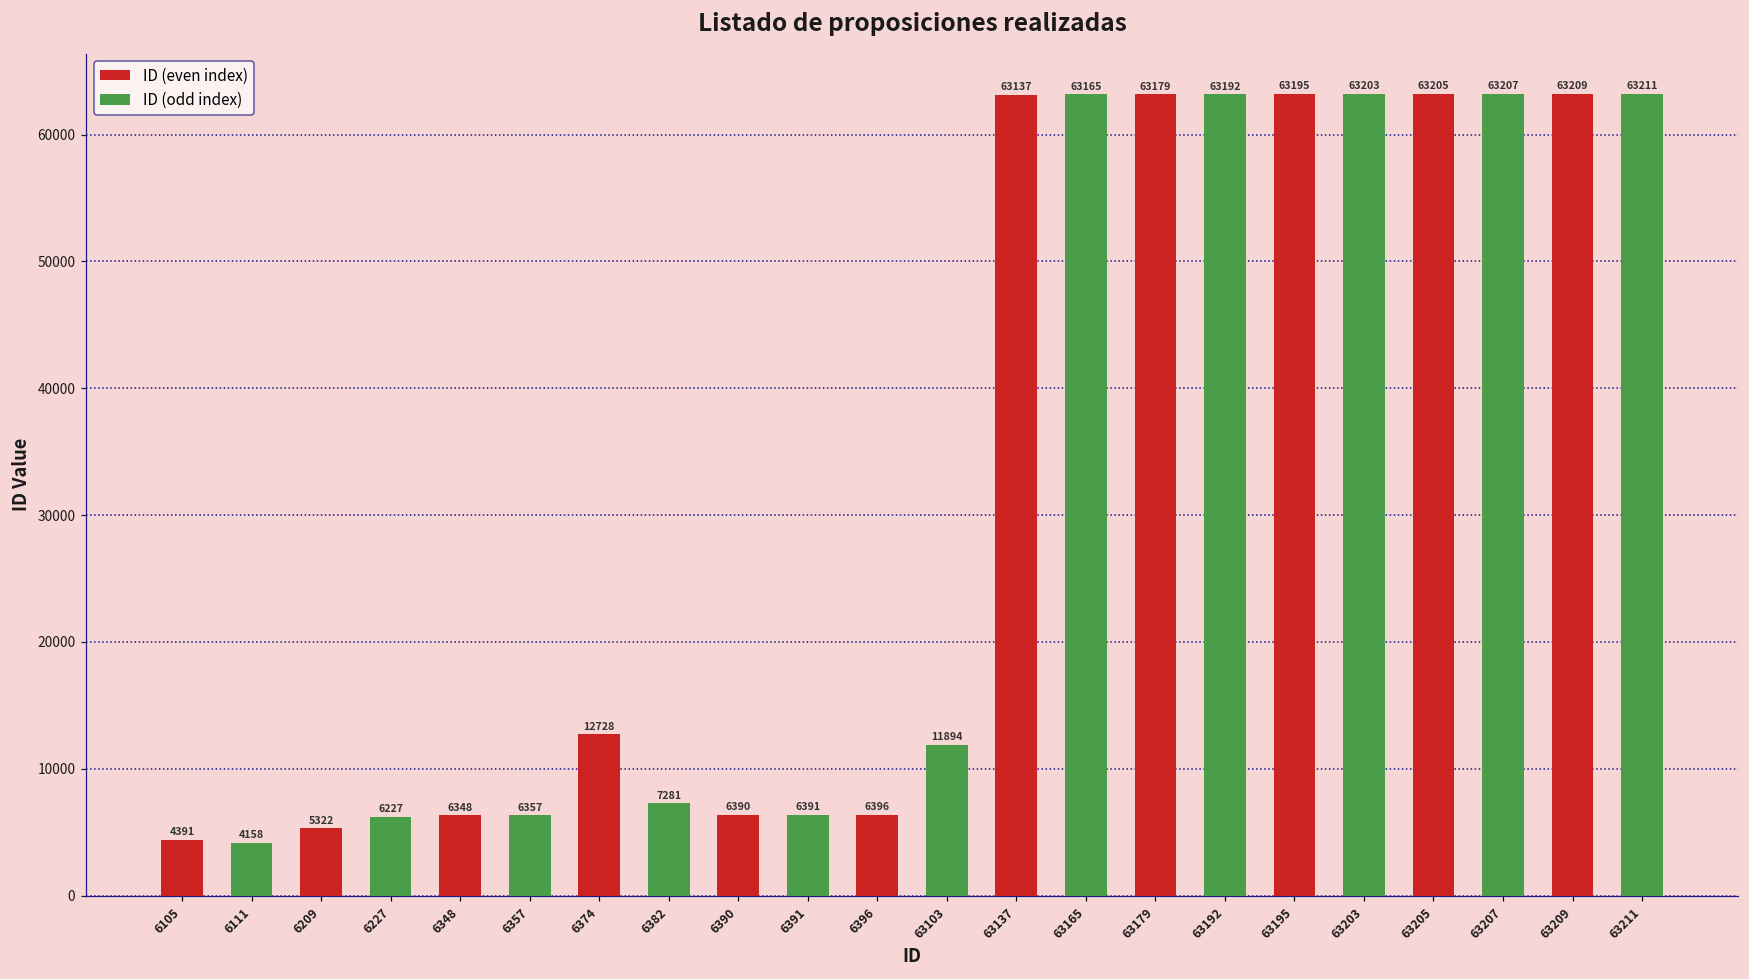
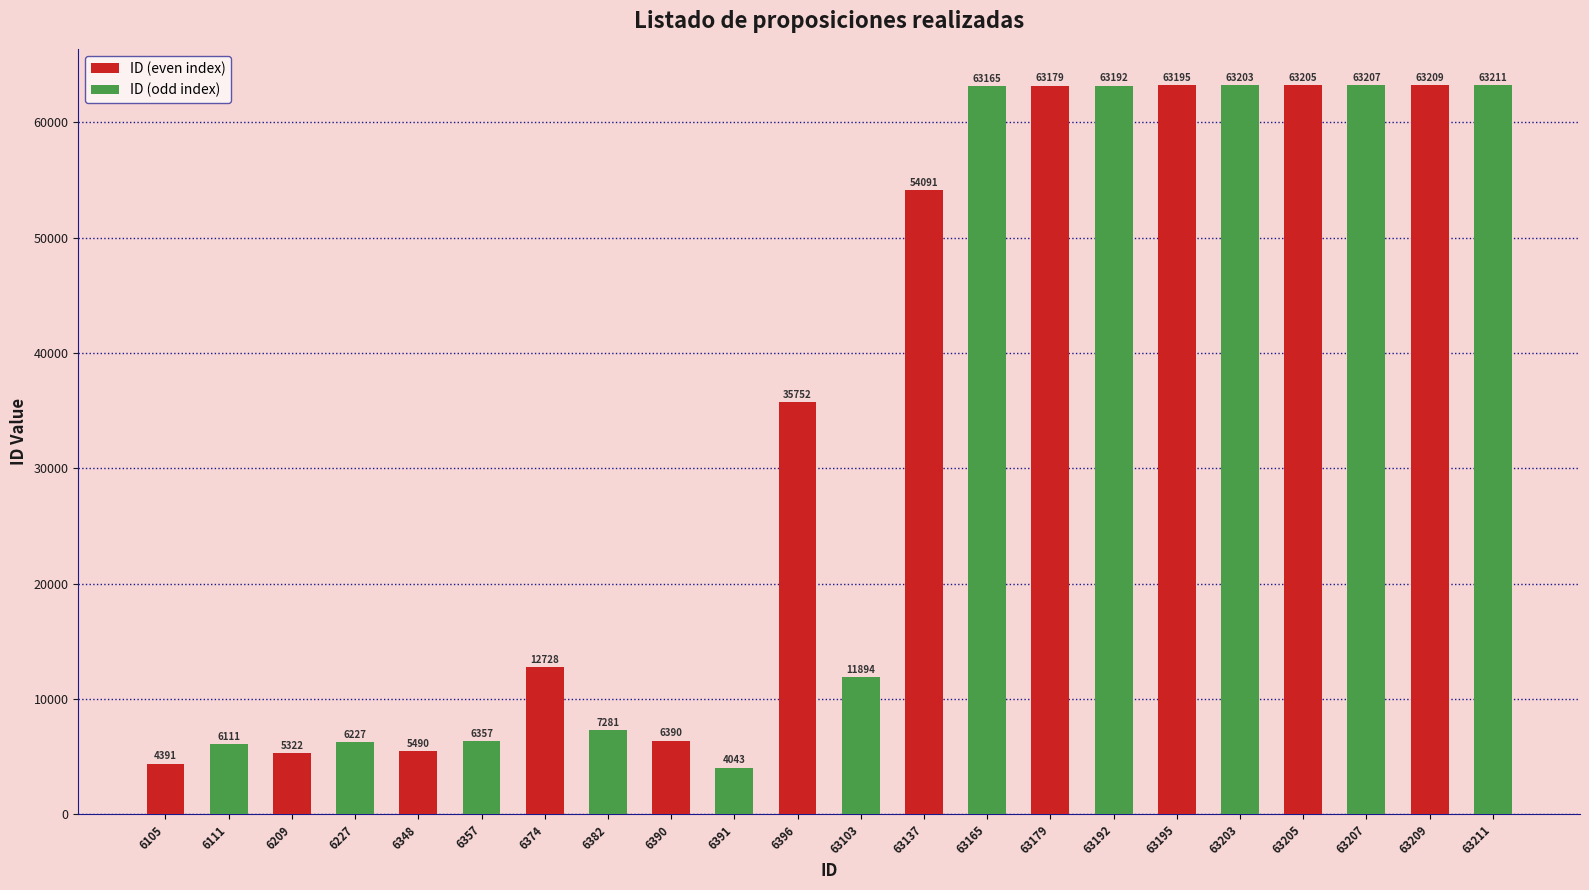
6111: 4158 -> 6111
6348: 6348 -> 5490
6391: 6391 -> 4043
6396: 6396 -> 35752
63137: 63137 -> 54091
